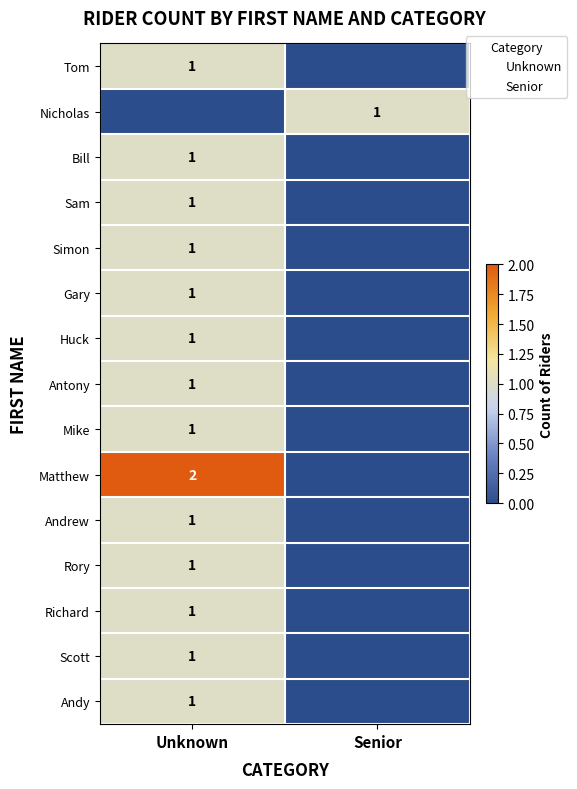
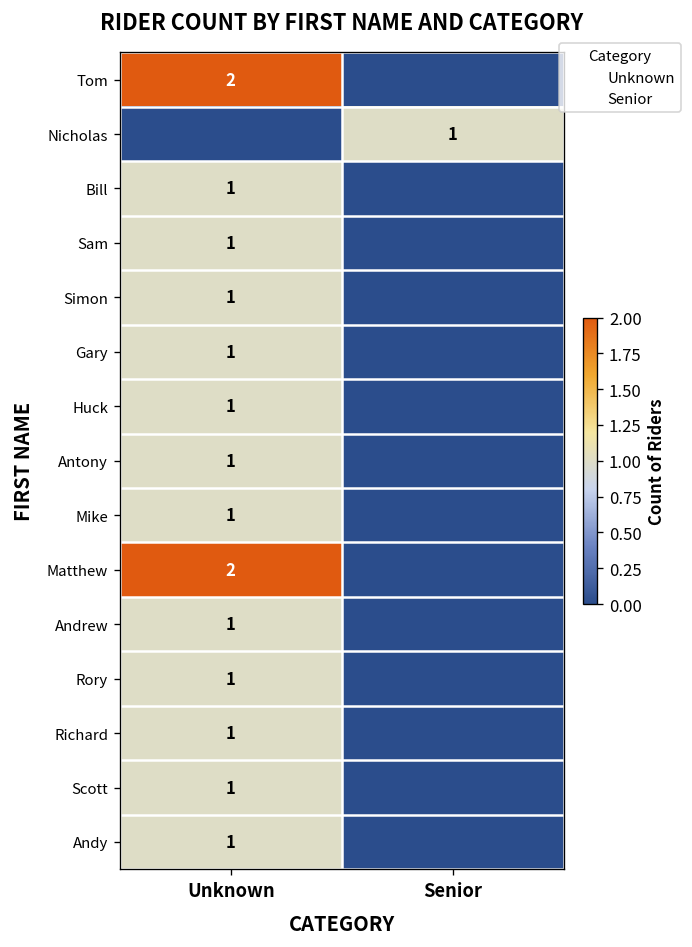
Tom, Unknown: 1 -> 2
